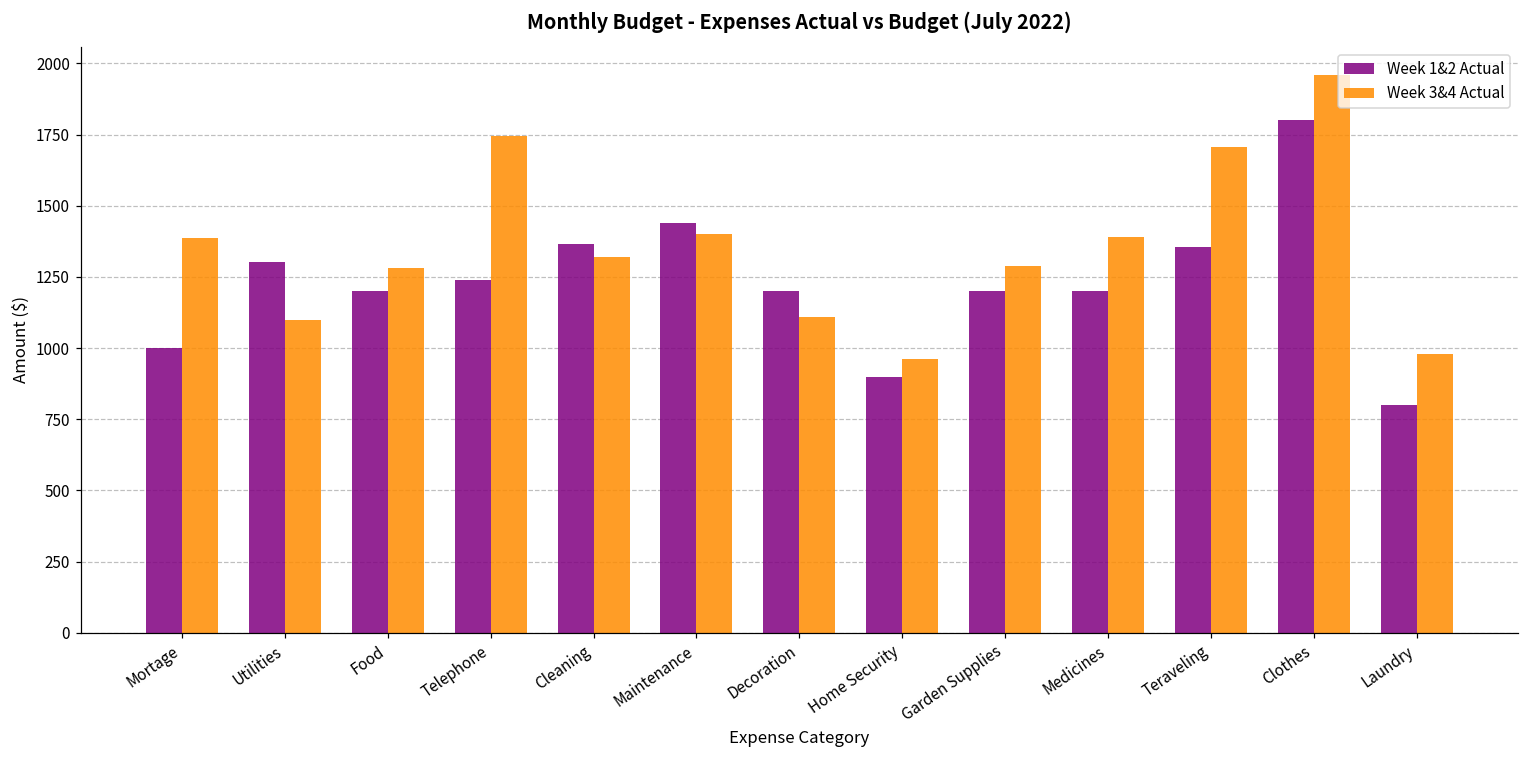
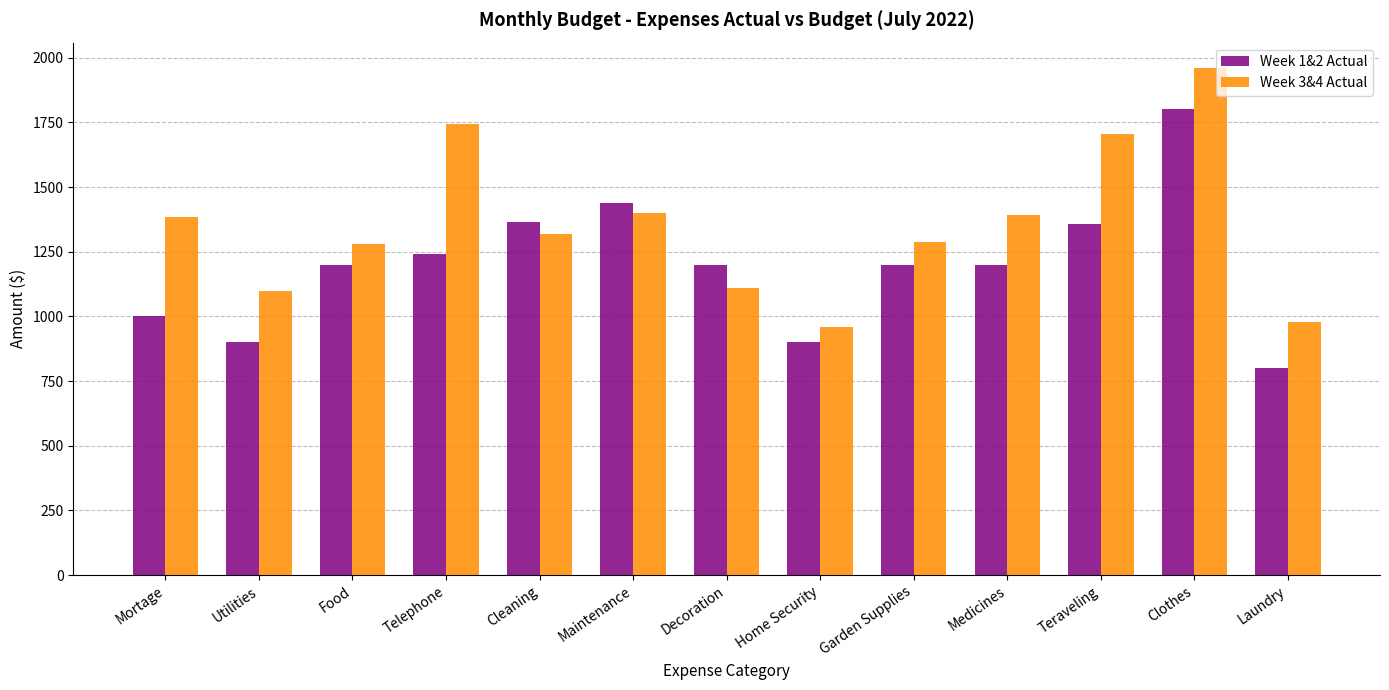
Week 1&2 Actual, Utilities: 1300 -> 900
